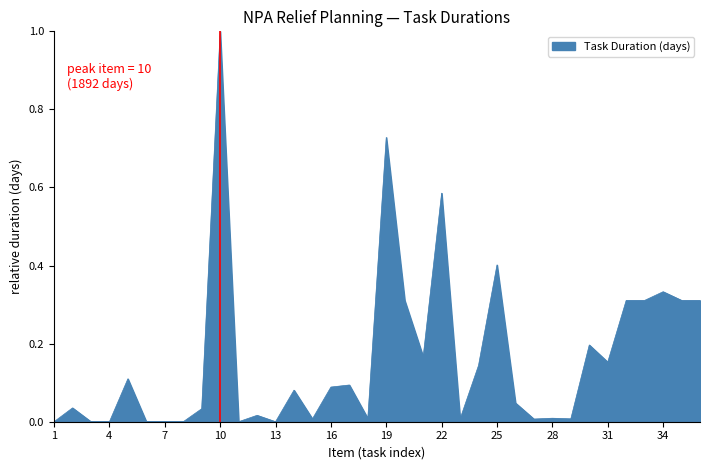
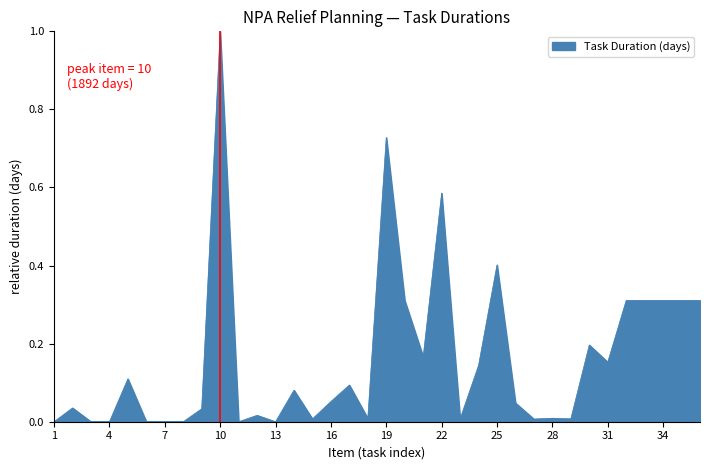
16: 0.09 -> 0.05
34: 0.33 -> 0.31
